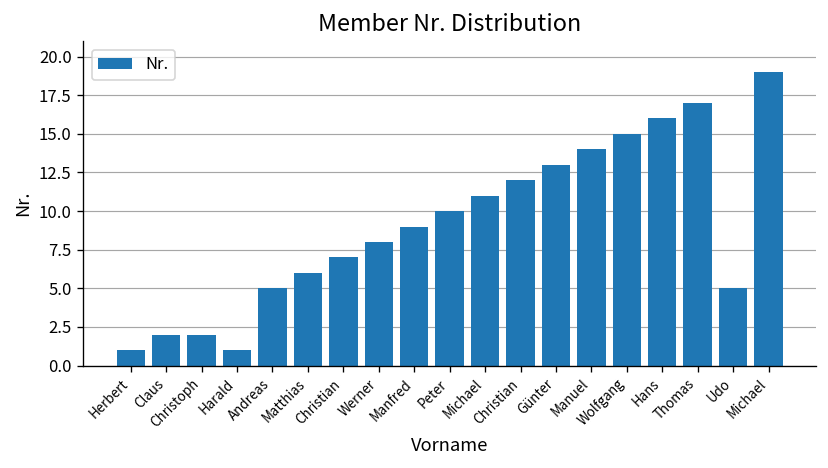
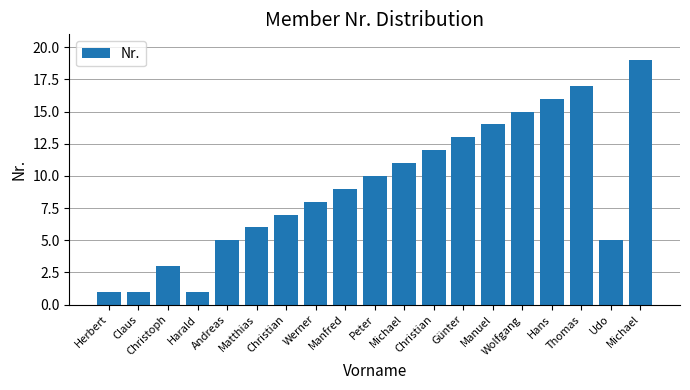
Claus: 2 -> 1
Christoph: 2 -> 3
